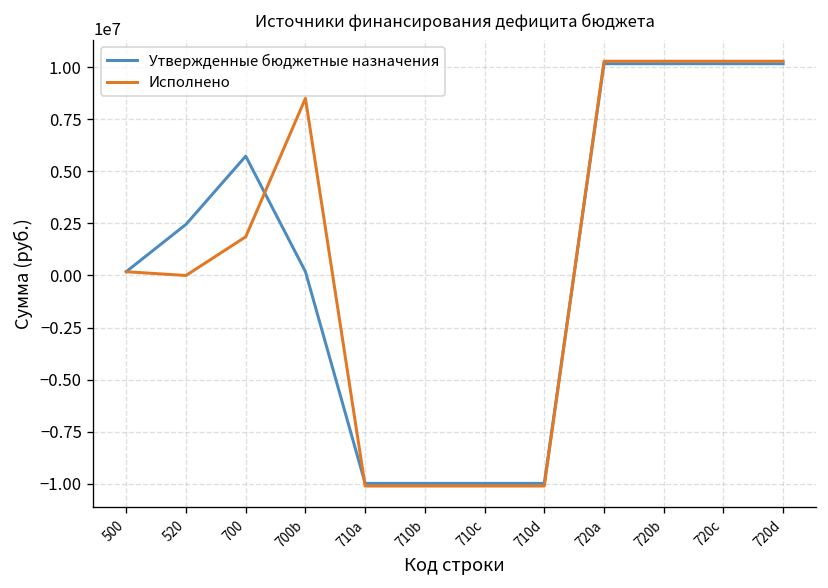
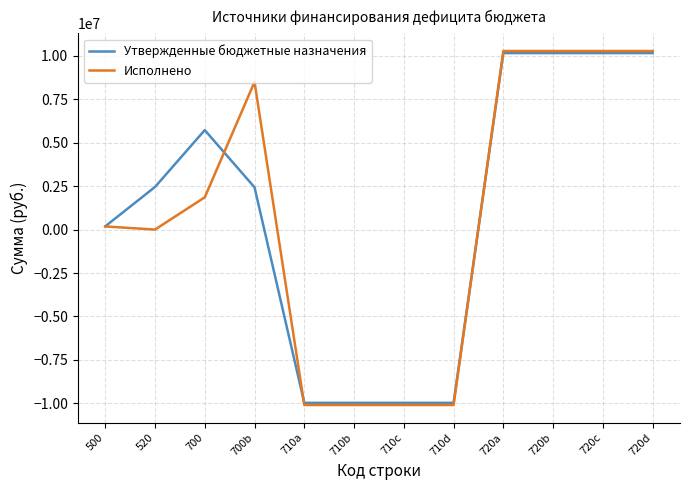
Утвержденные бюджетные назначения, 700b: 200000 -> 2400000
